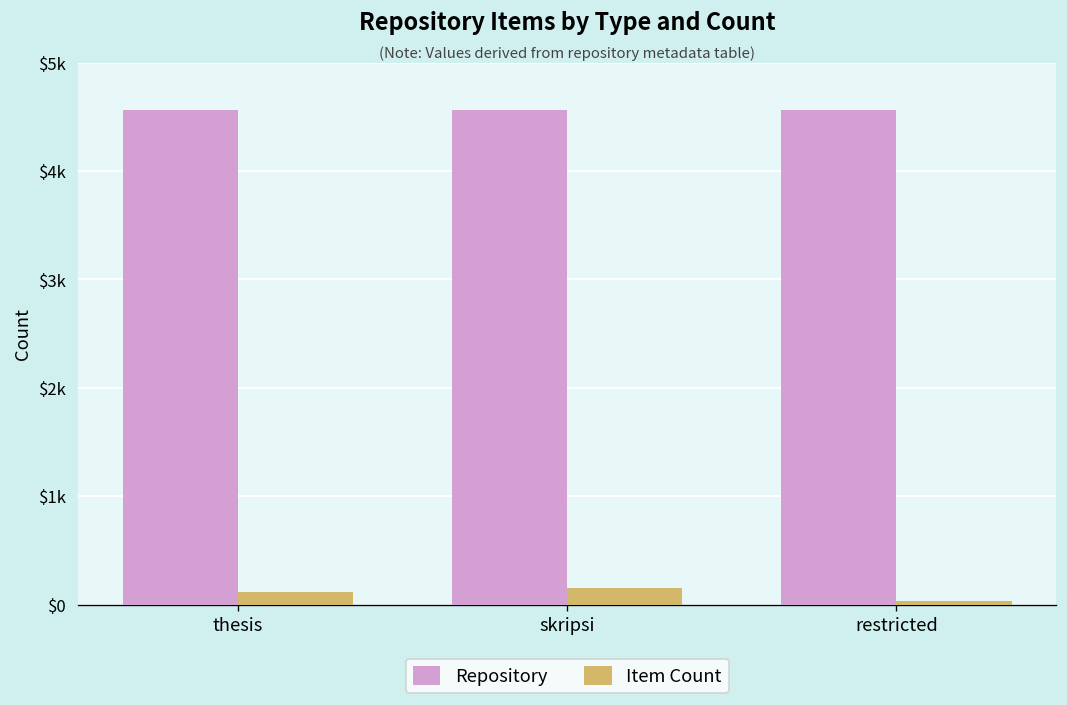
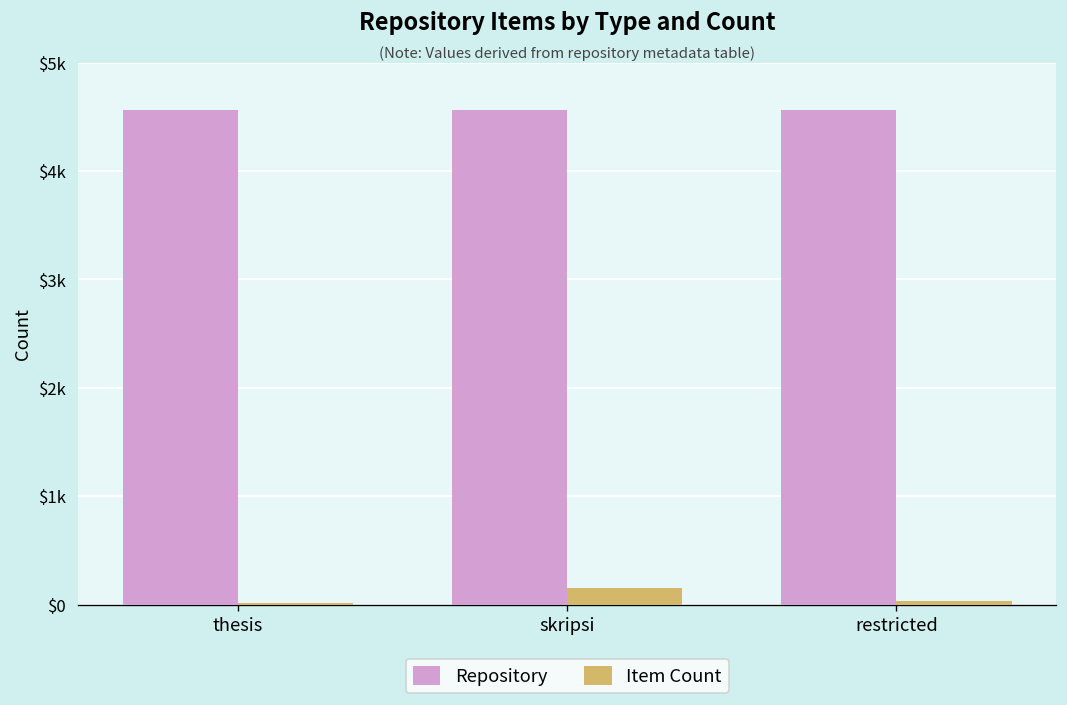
Item Count, thesis: $100 -> $0
